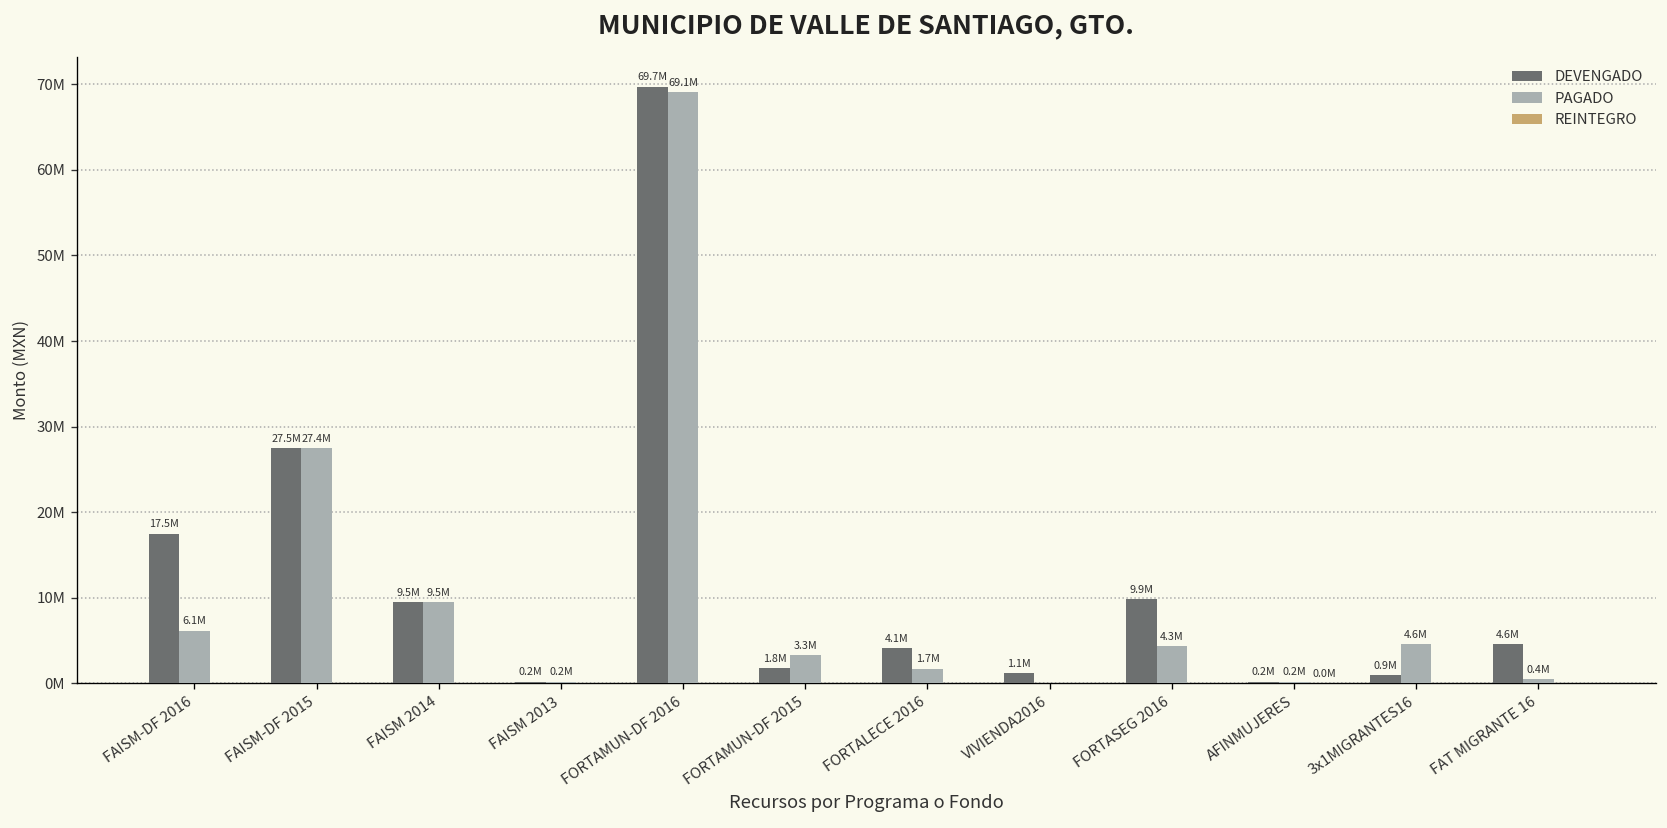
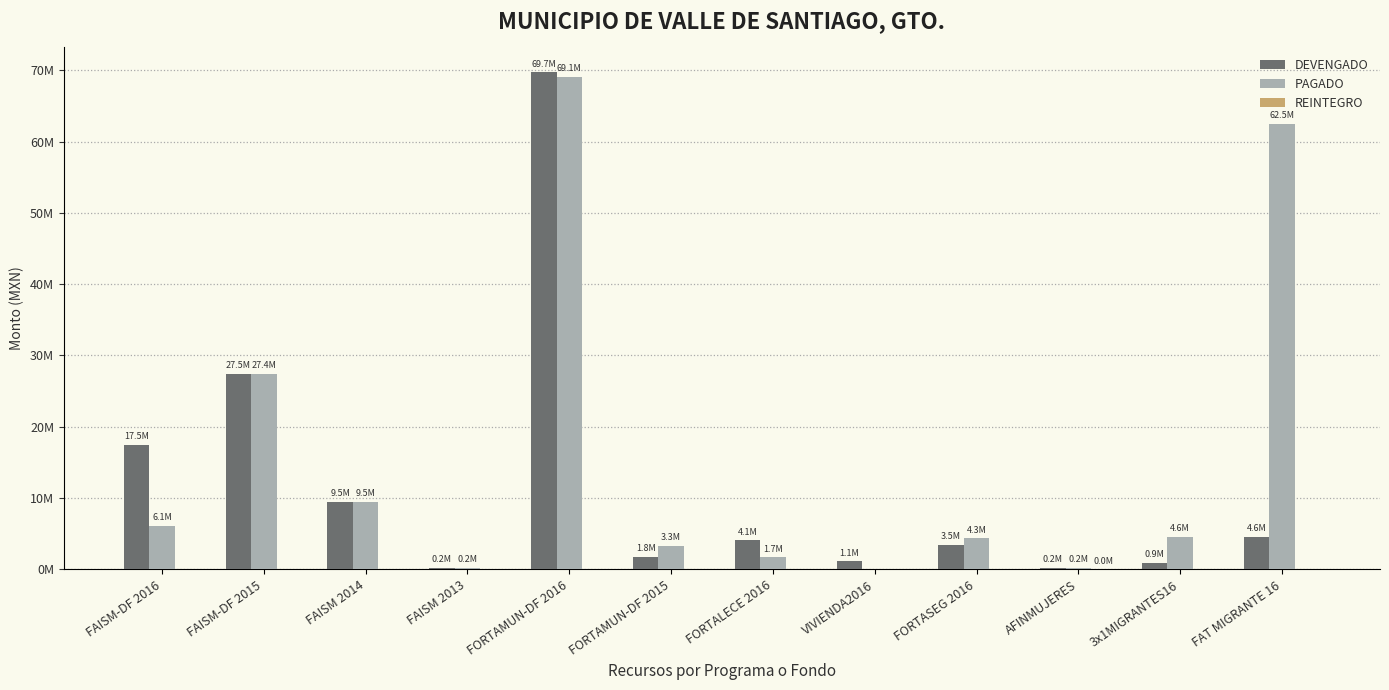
DEVENGADO, FORTASEG 2016: 9.9M -> 3.5M
PAGADO, FAT MIGRANTE 16: 0.4M -> 62.5M
